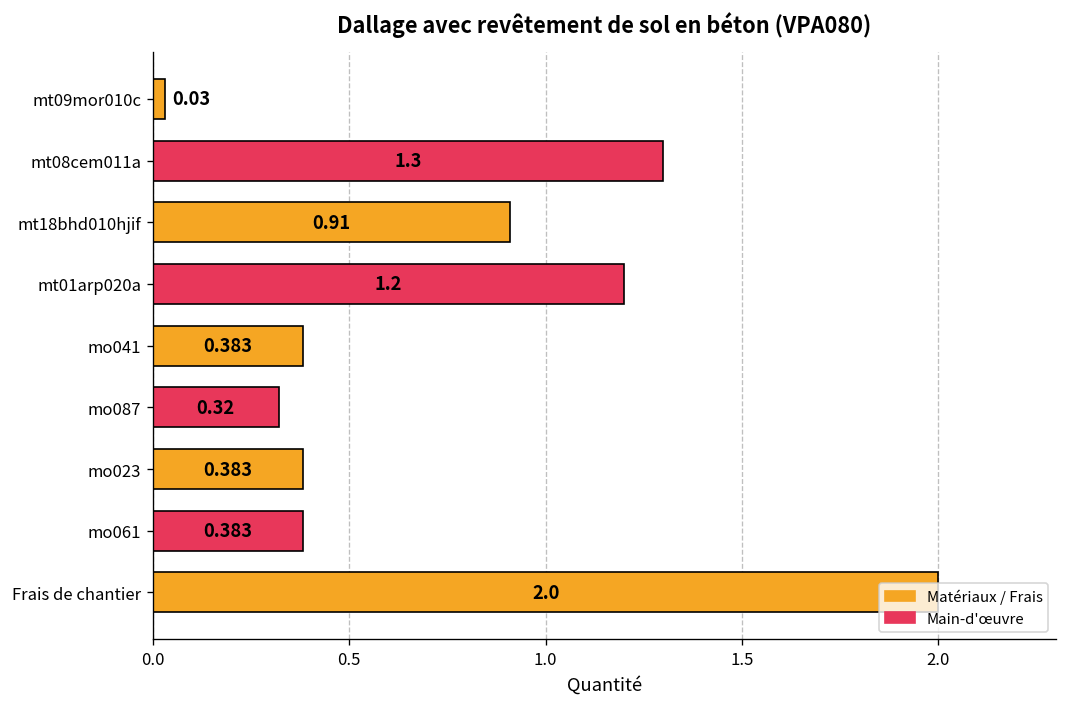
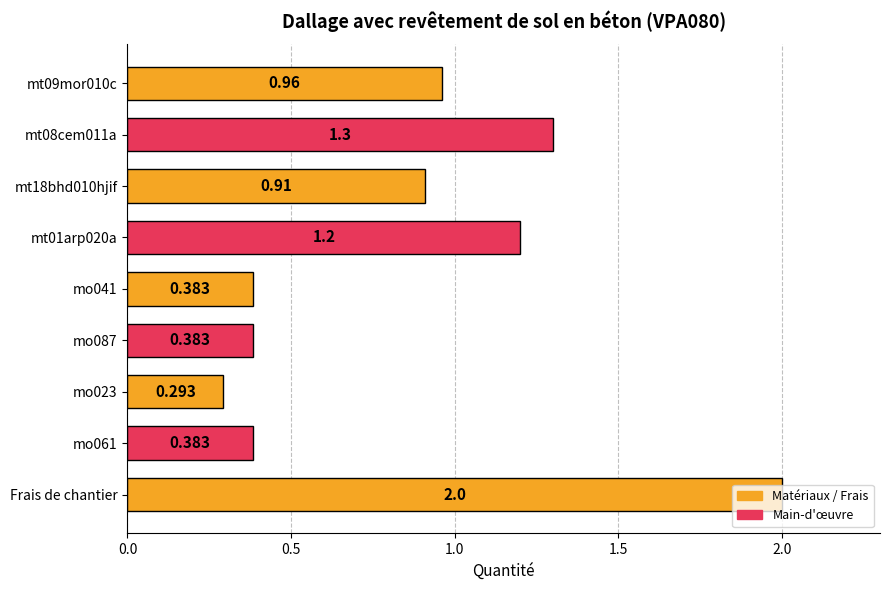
mt09mor010c: 0.03 -> 0.96
mo087: 0.32 -> 0.383
mo023: 0.383 -> 0.293
